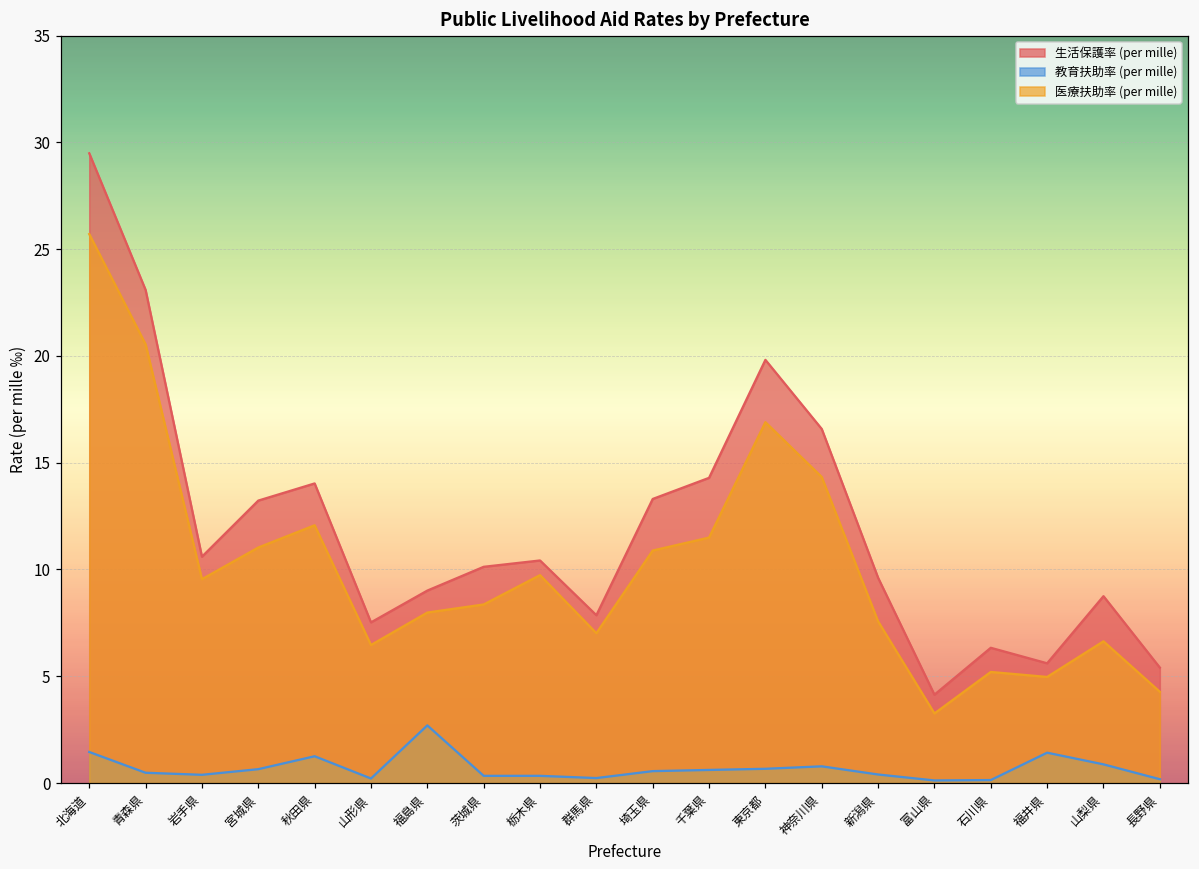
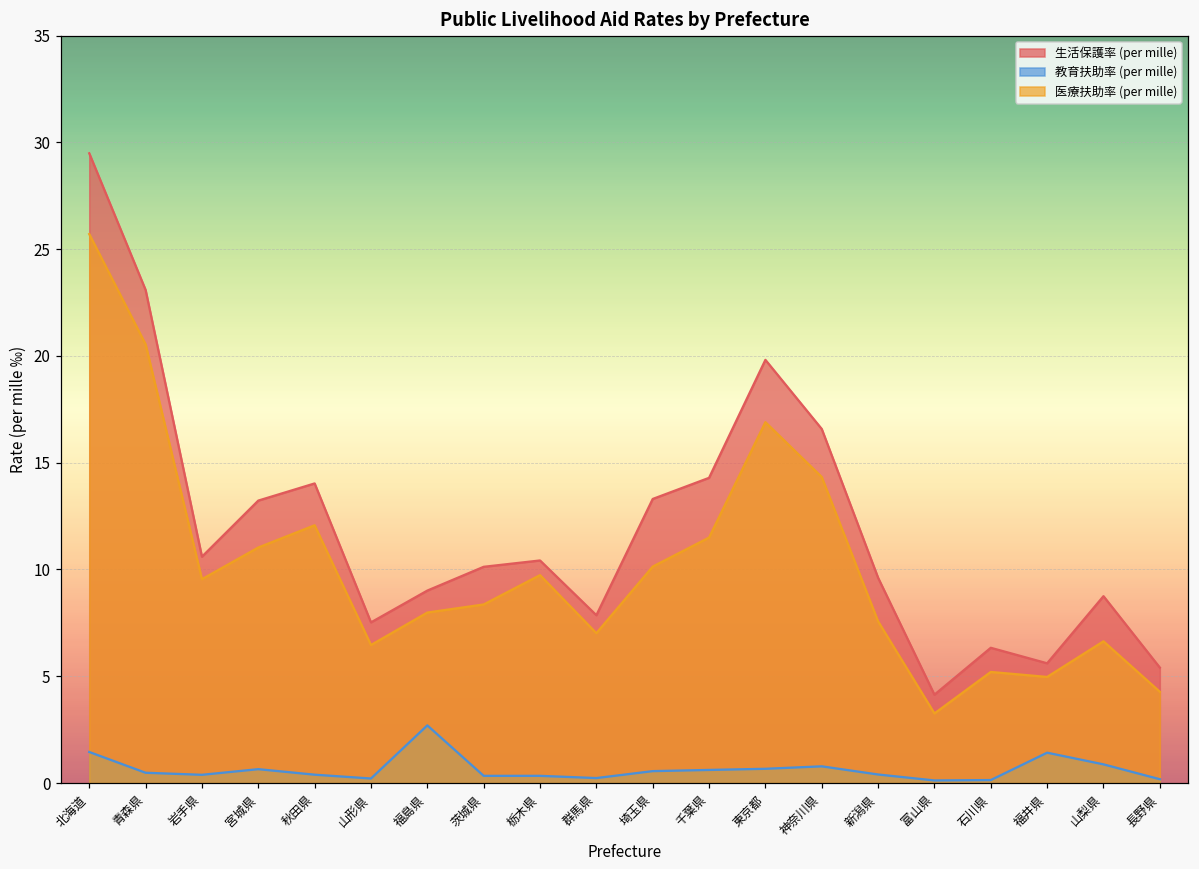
教育扶助率 (per mille), 秋田県: 1.3 -> 0.4
医療扶助率 (per mille), 埼玉県: 10.9 -> 10.1
